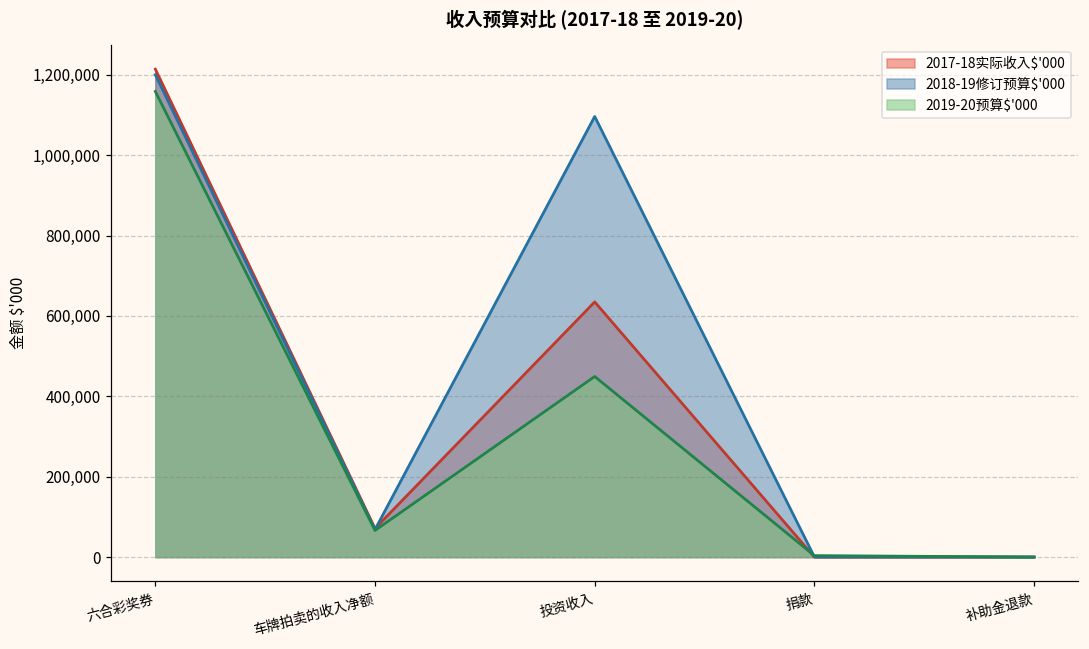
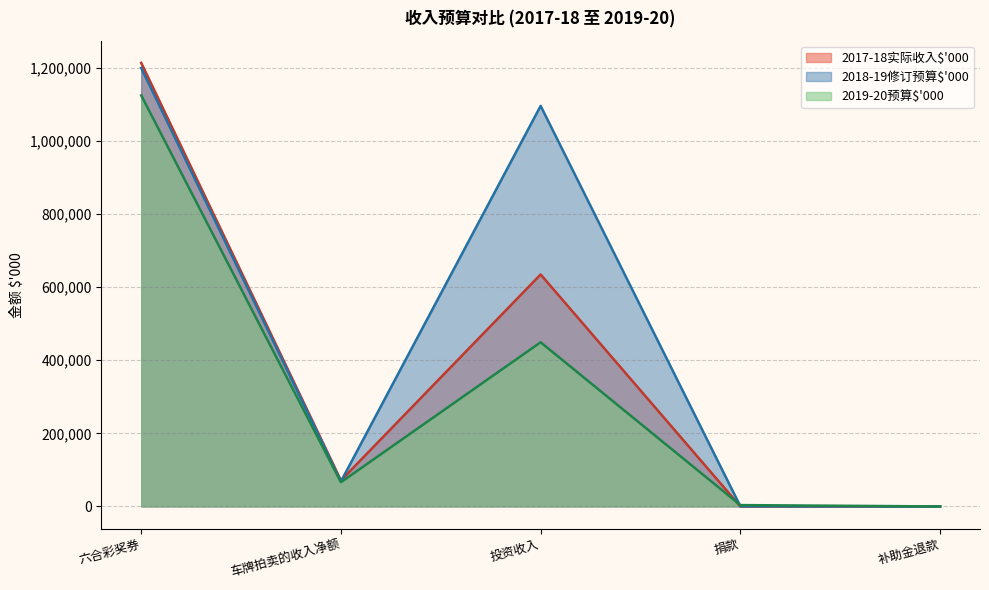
2019-20预算$'000, 六合彩奖券: 1,160,000 -> 1,130,000
